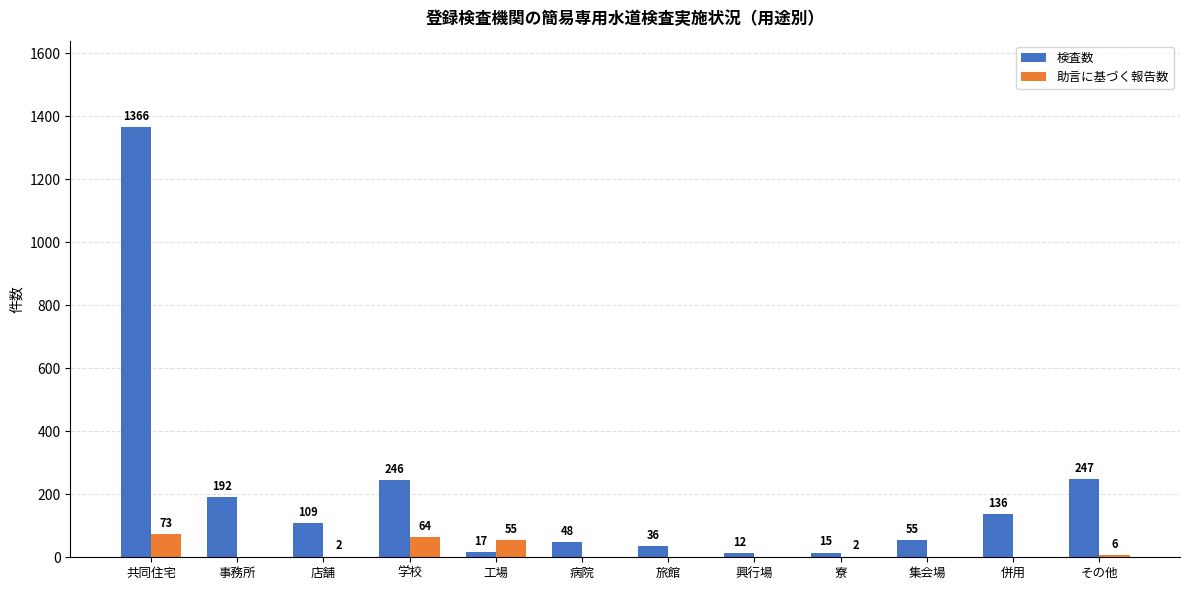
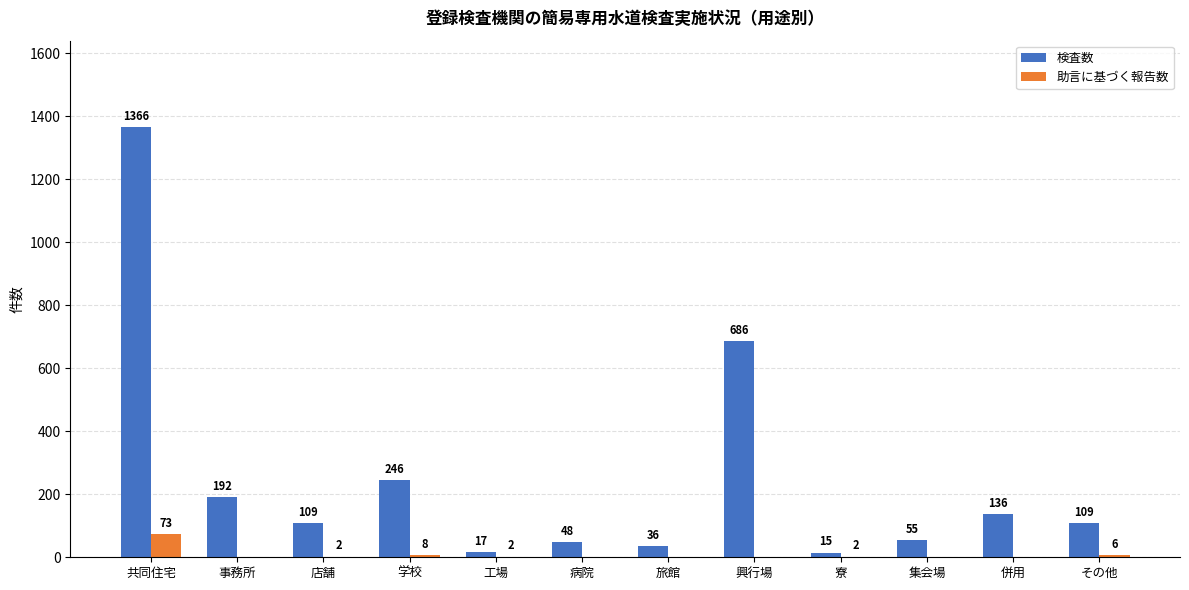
助言に基づく報告数, 学校: 64 -> 8
助言に基づく報告数, 工場: 55 -> 2
検査数, 興行場: 12 -> 686
検査数, その他: 247 -> 109
